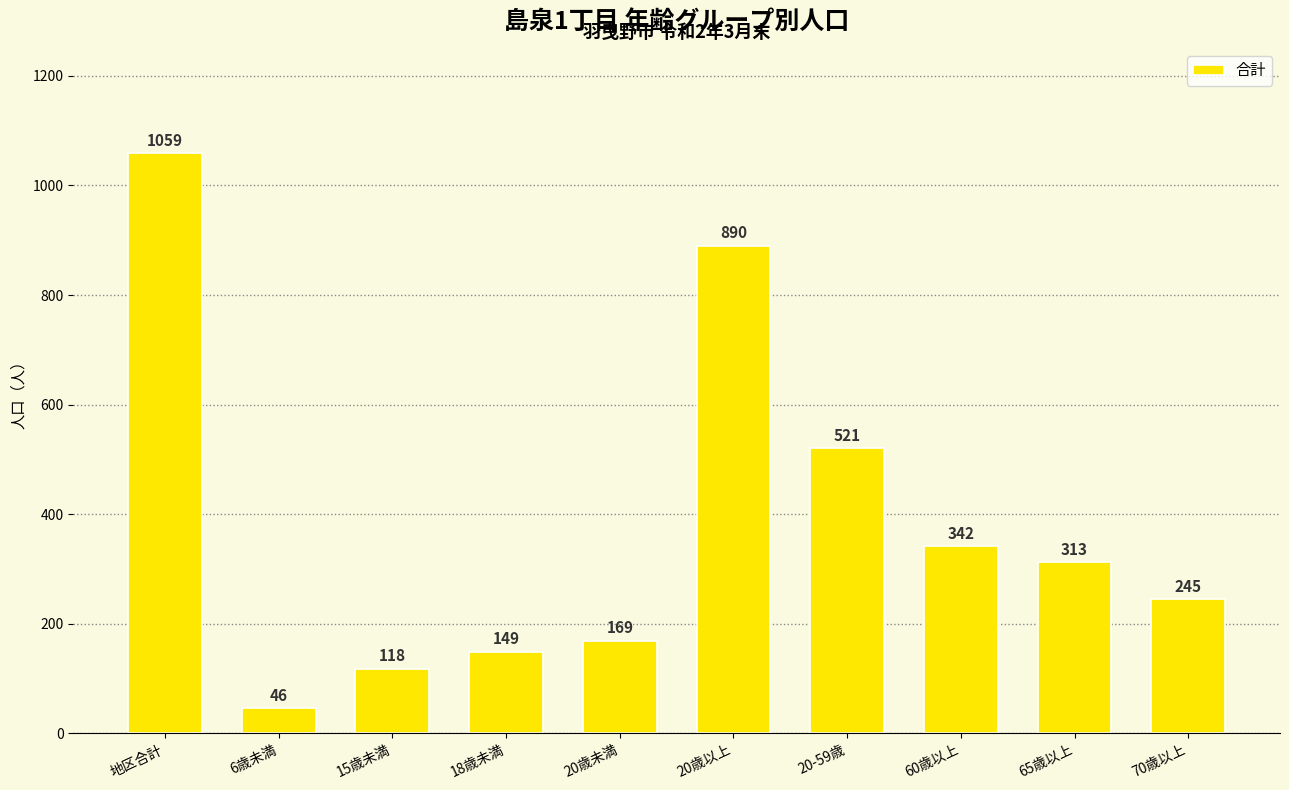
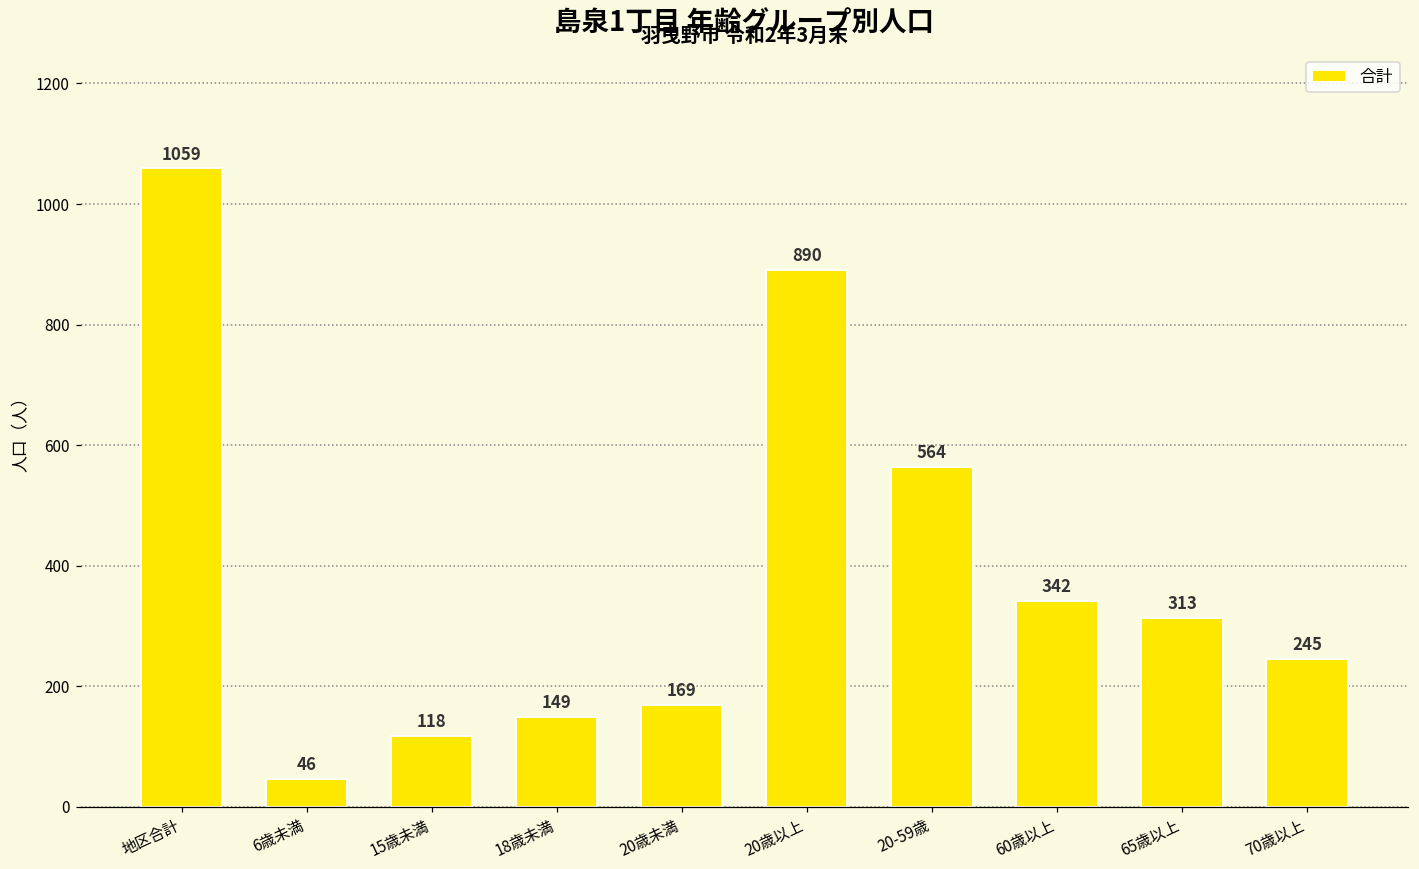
20-59歳: 521 -> 564
